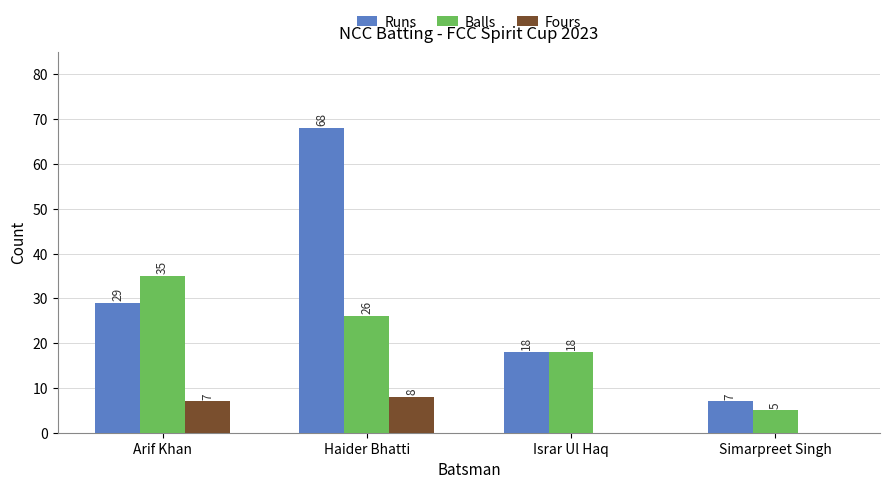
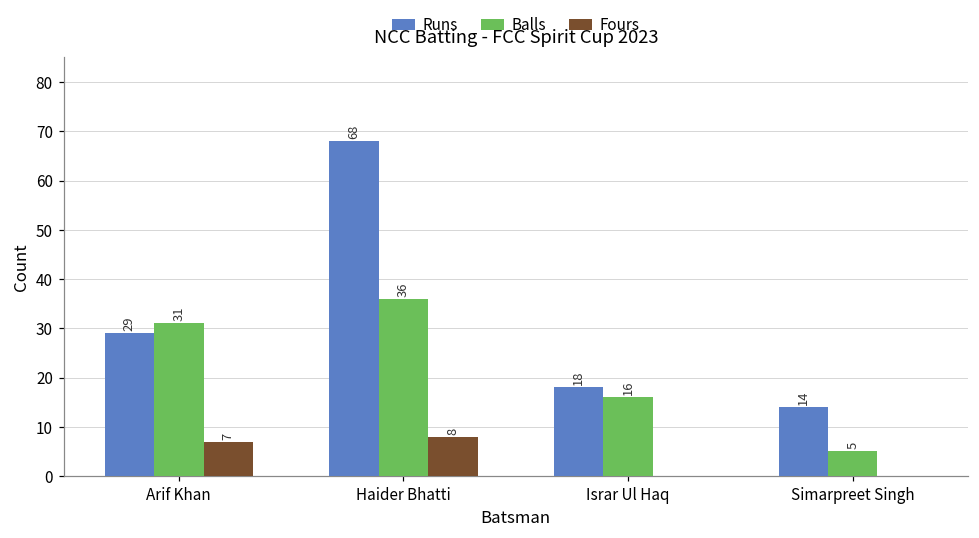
Balls, Arif Khan: 35 -> 31
Balls, Haider Bhatti: 26 -> 36
Balls, Israr Ul Haq: 18 -> 16
Runs, Simarpreet Singh: 7 -> 14
